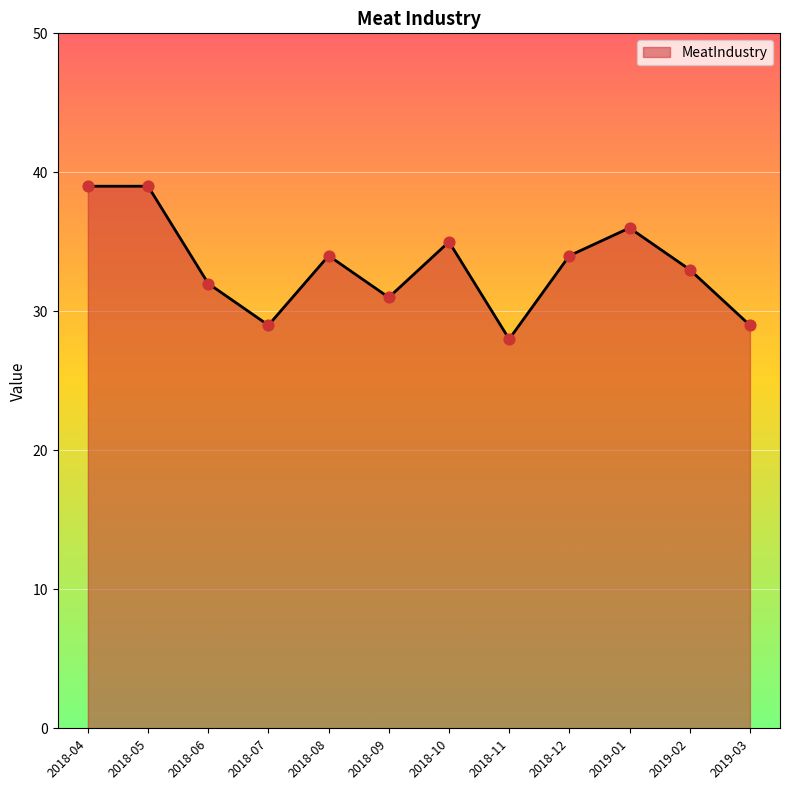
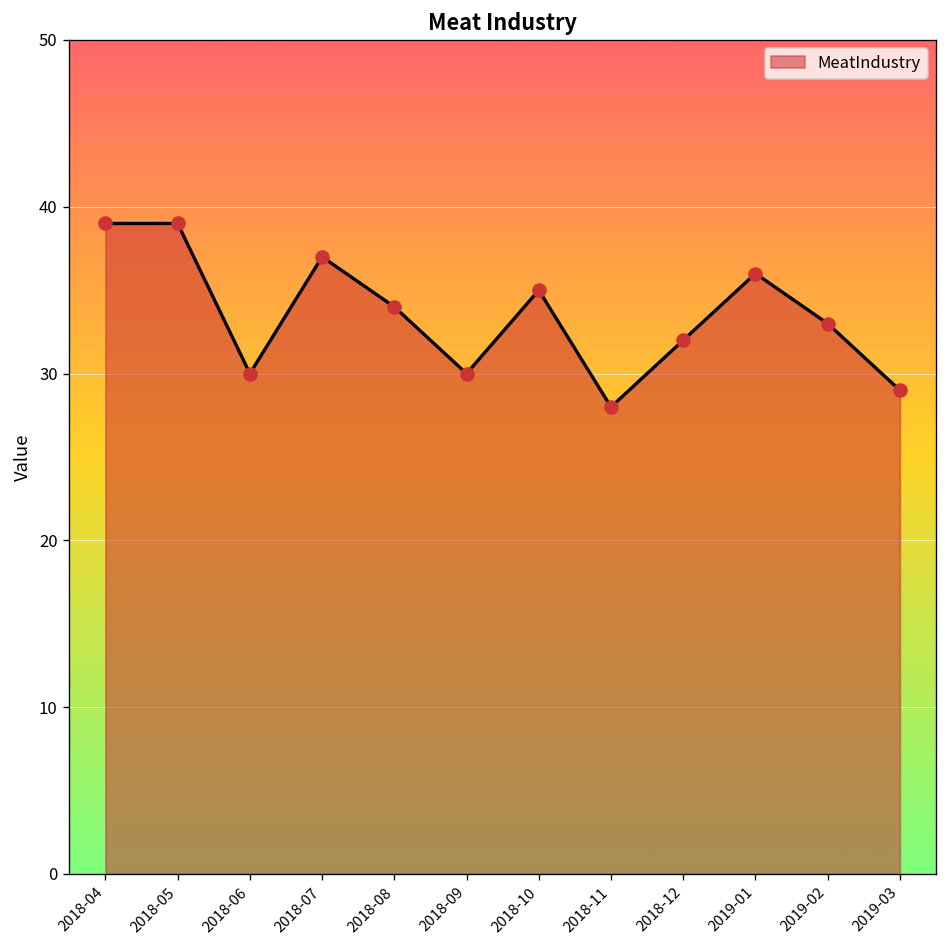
2018-06: 32 -> 30
2018-07: 29 -> 37
2018-09: 31 -> 30
2018-12: 34 -> 32
